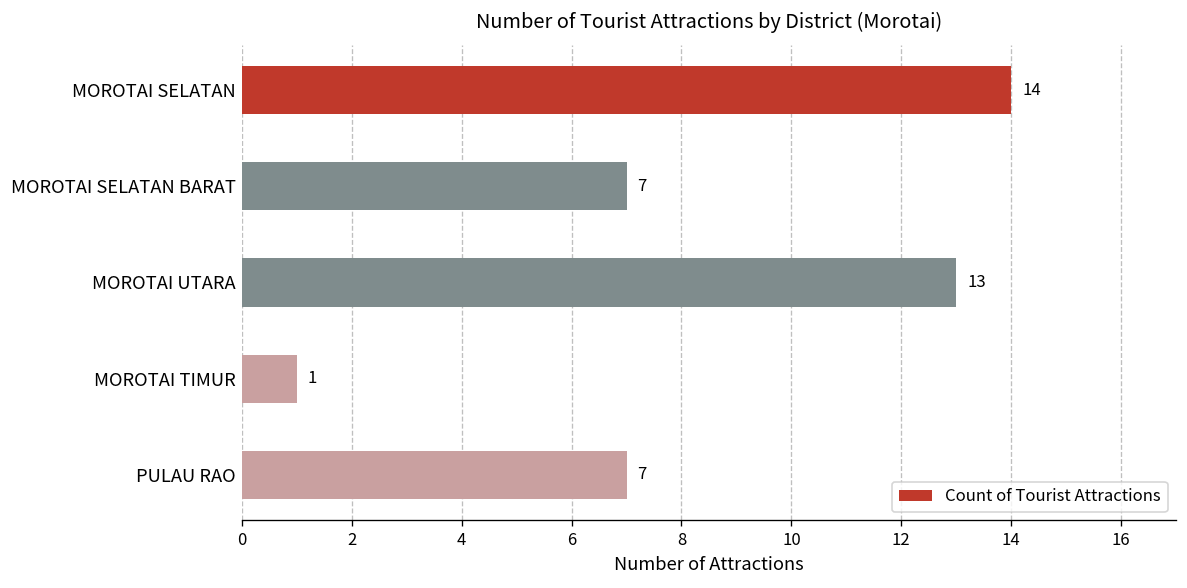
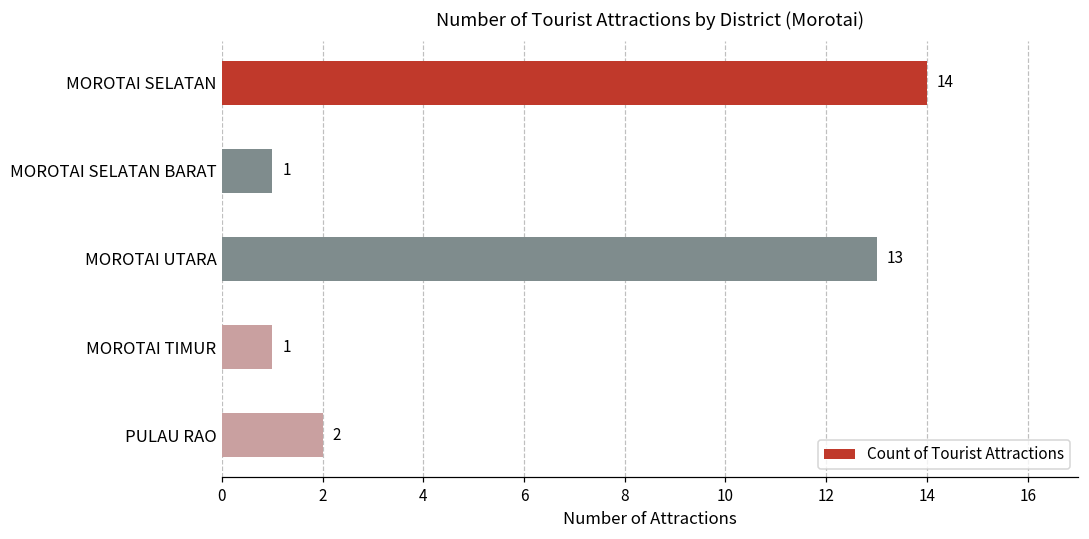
MOROTAI SELATAN BARAT: 7 -> 1
PULAU RAO: 7 -> 2
